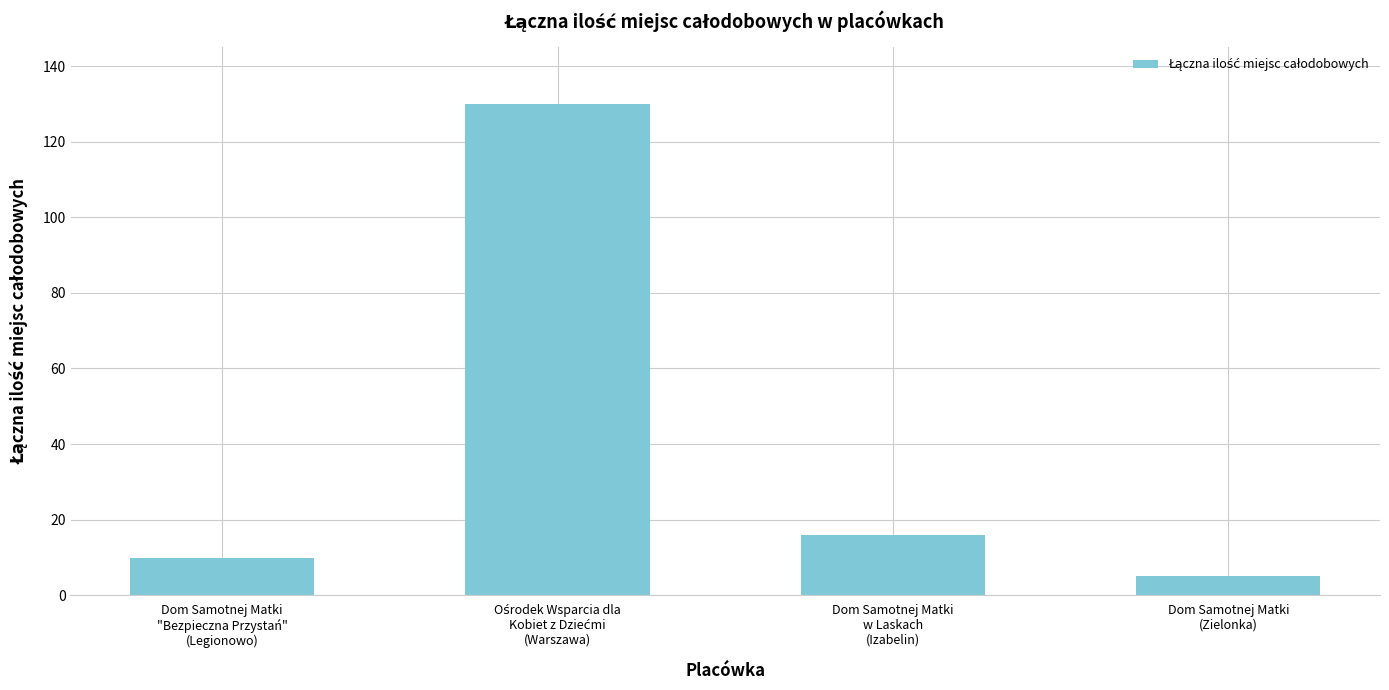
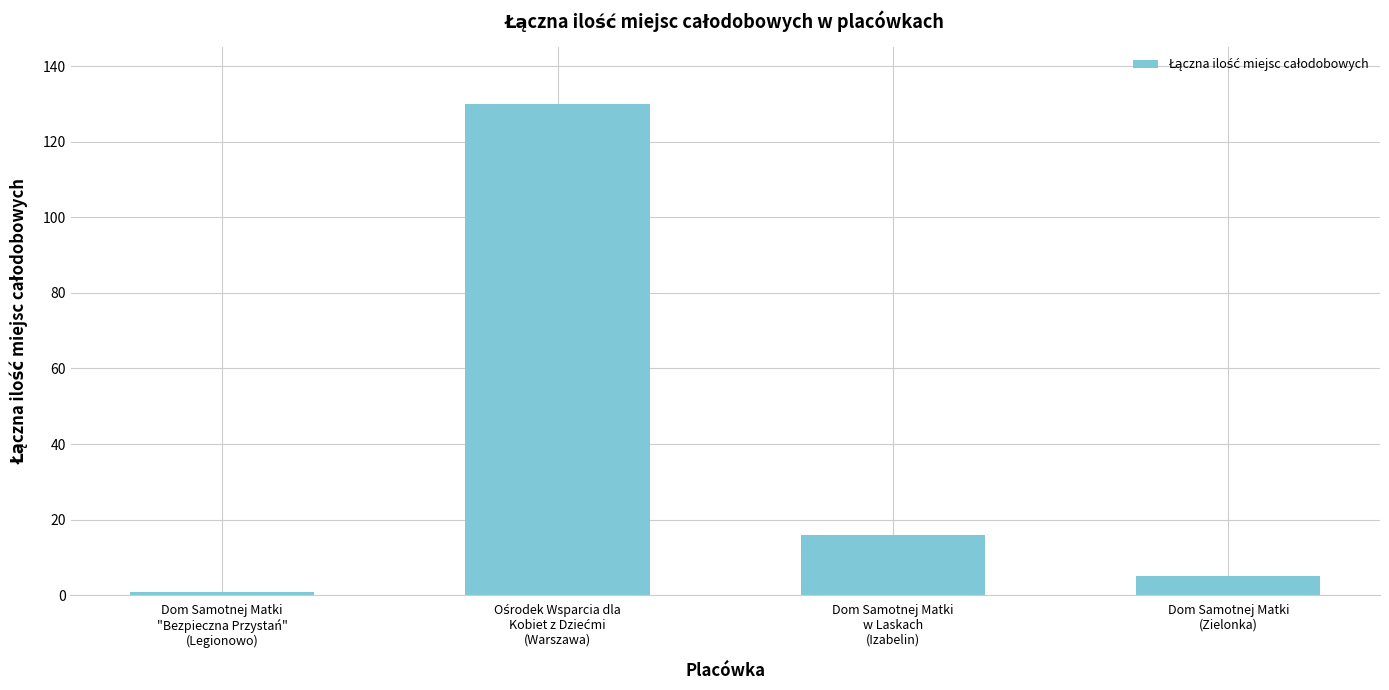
Dom Samotnej Matki "Bezpieczna Przystań" (Legionowo): 10 -> 1
